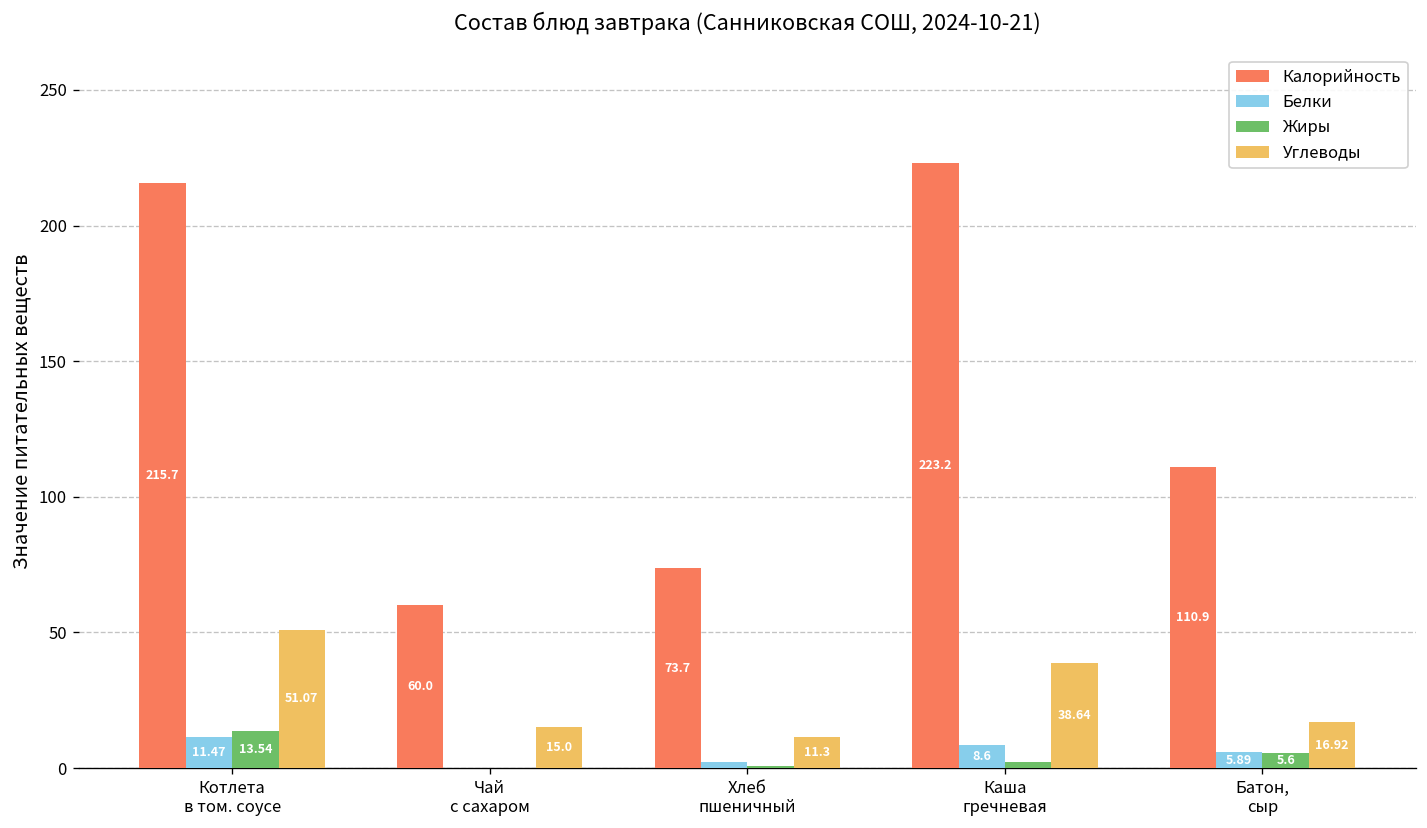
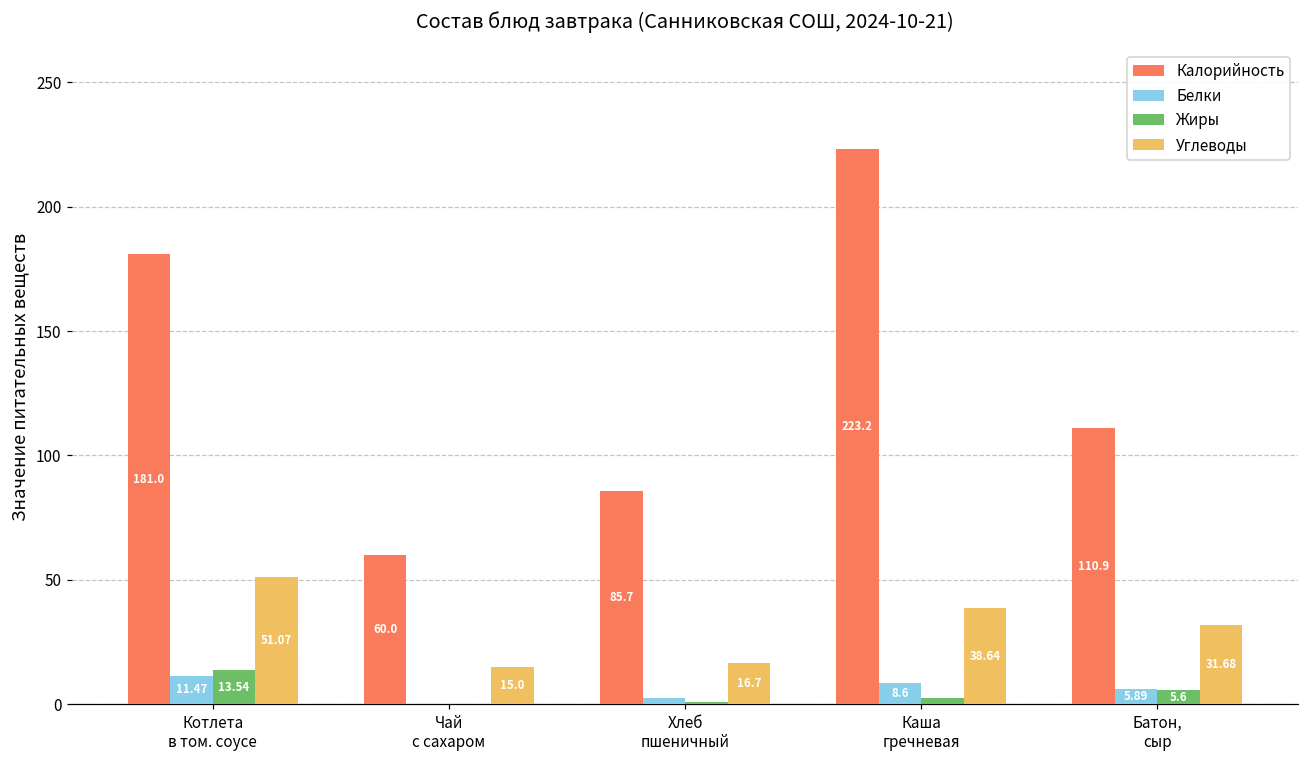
Калорийность, Котлета в том. соусе: 215.7 -> 181.0
Калорийность, Хлеб пшеничный: 73.7 -> 85.7
Углеводы, Хлеб пшеничный: 11.3 -> 16.7
Углеводы, Батон, сыр: 16.92 -> 31.68
